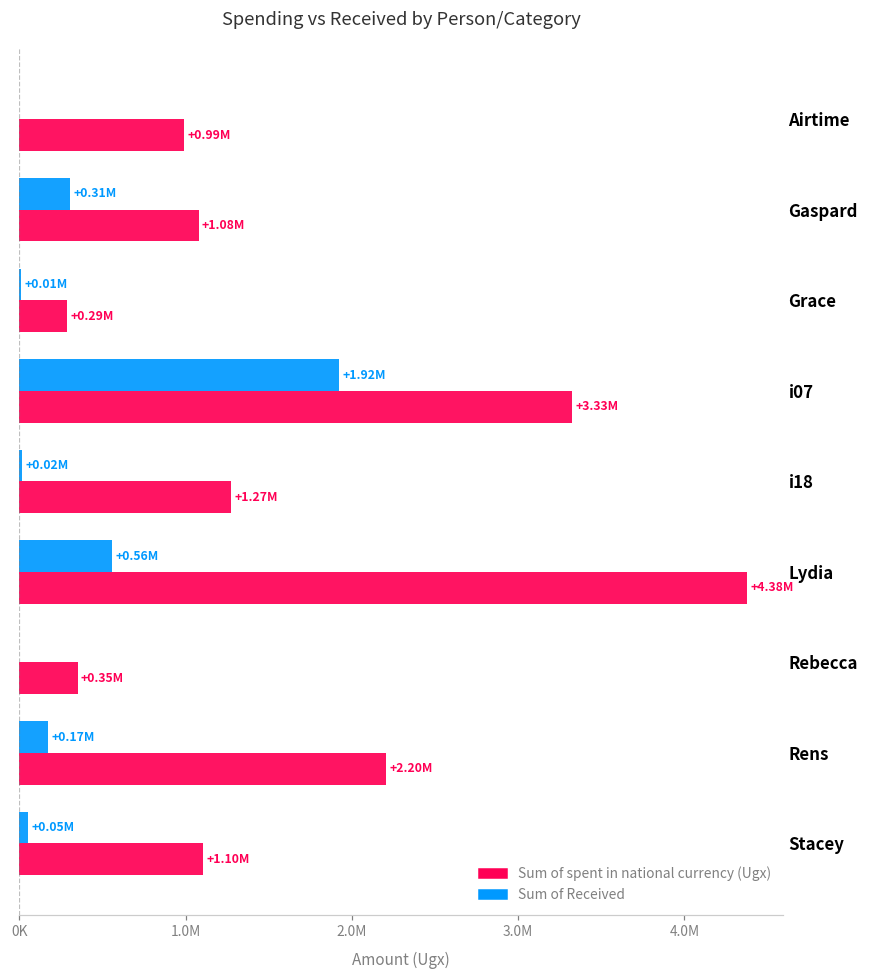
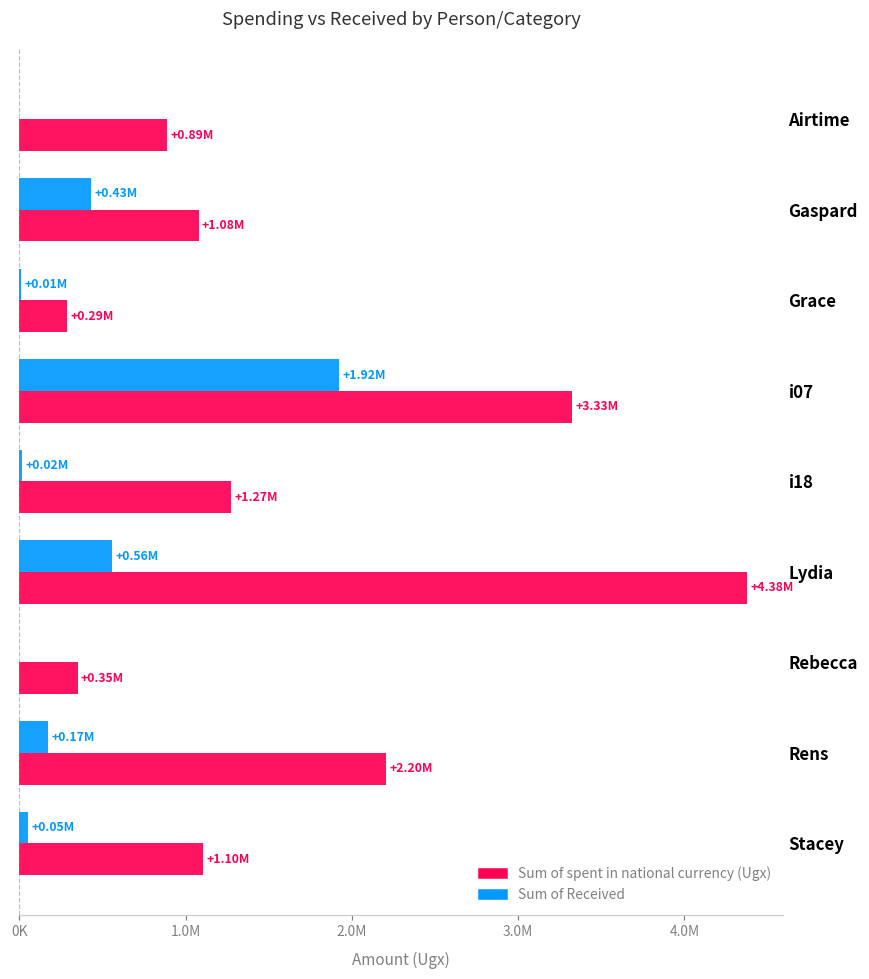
Sum of spent in national currency (Ugx), Airtime: +0.99M -> +0.89M
Sum of Received, Gaspard: +0.31M -> +0.43M
